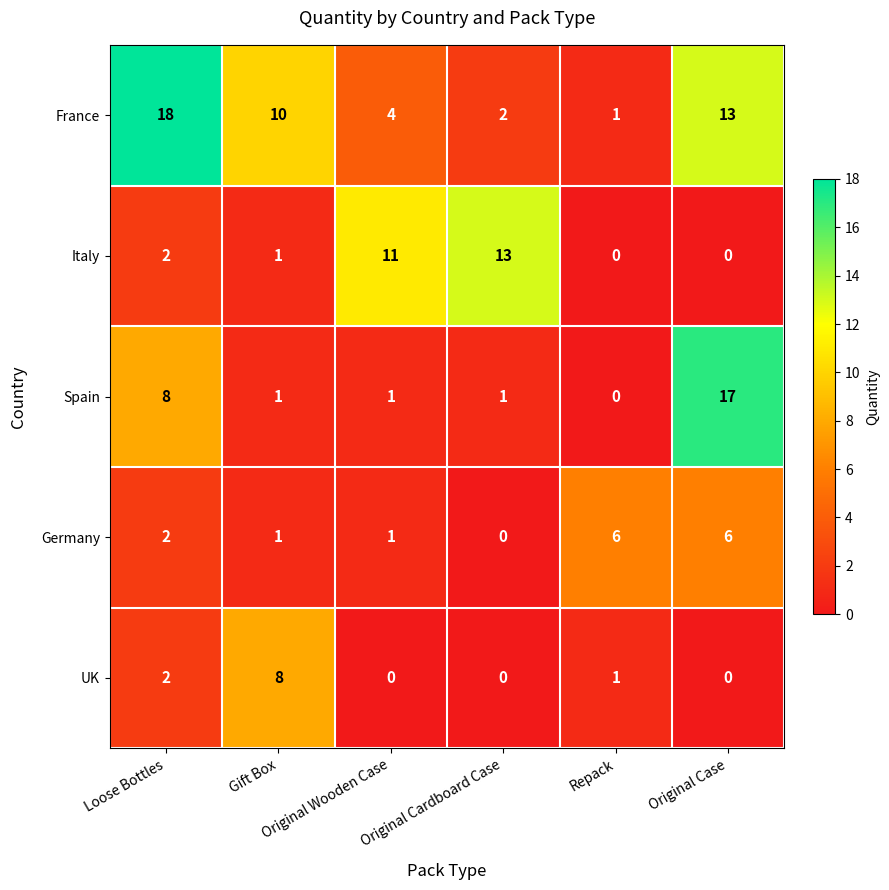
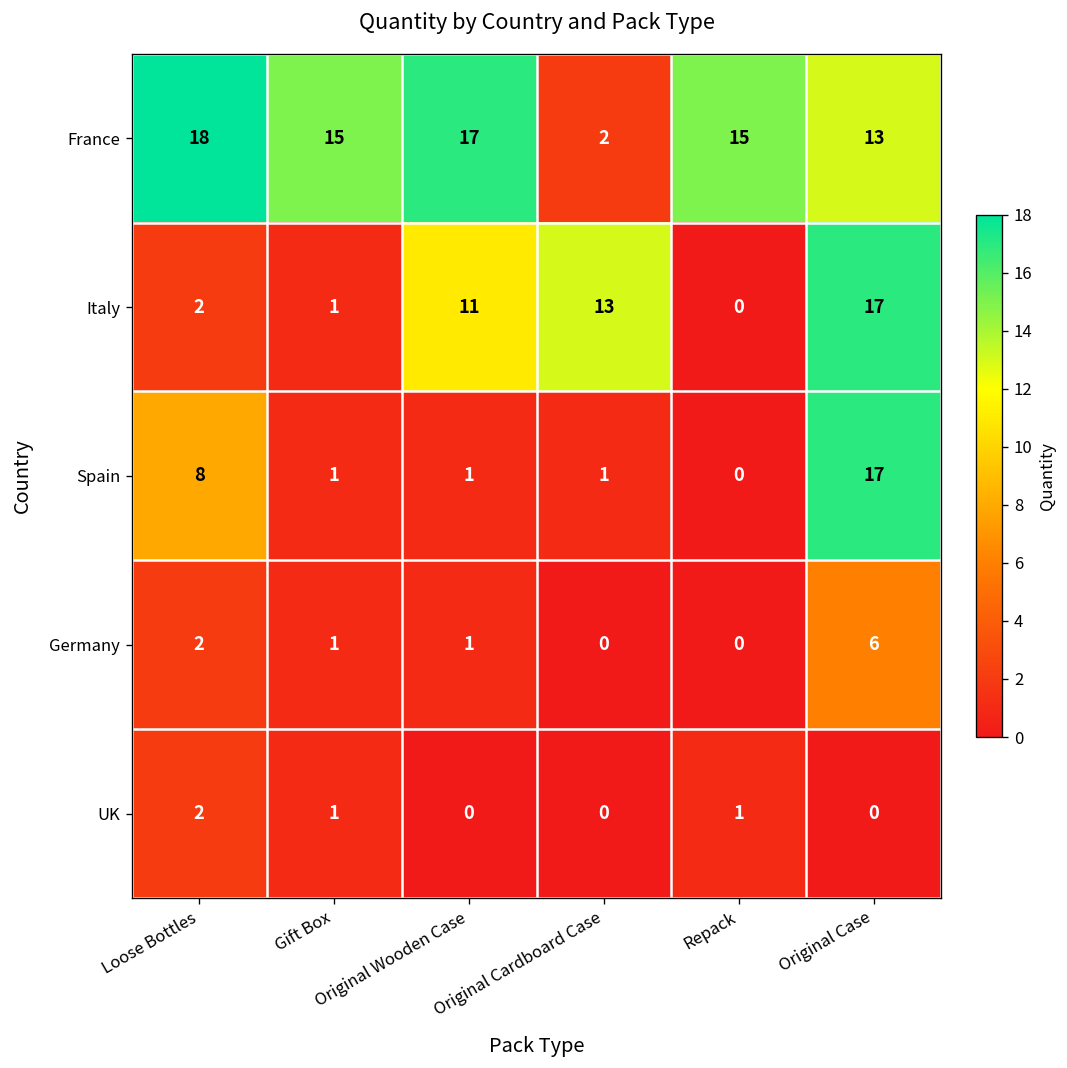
France, Gift Box: 10 -> 15
France, Original Wooden Case: 4 -> 17
France, Repack: 1 -> 15
Italy, Original Case: 0 -> 17
Germany, Repack: 6 -> 0
UK, Gift Box: 8 -> 1
